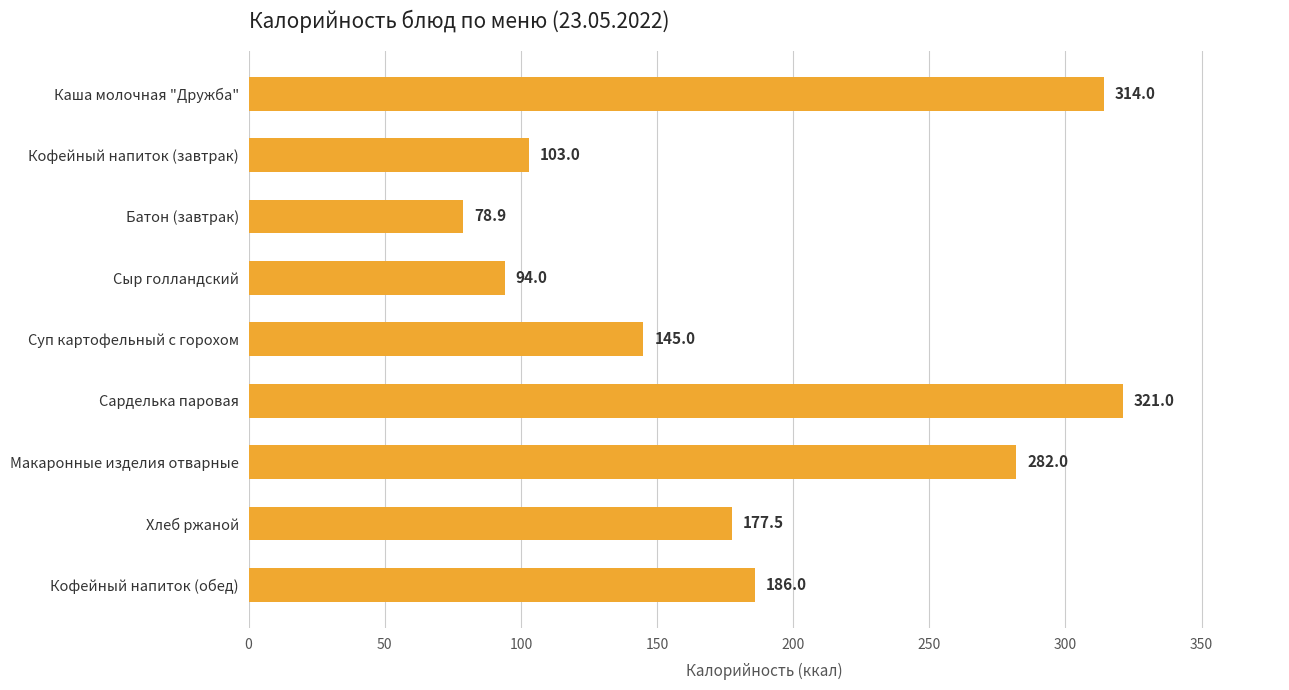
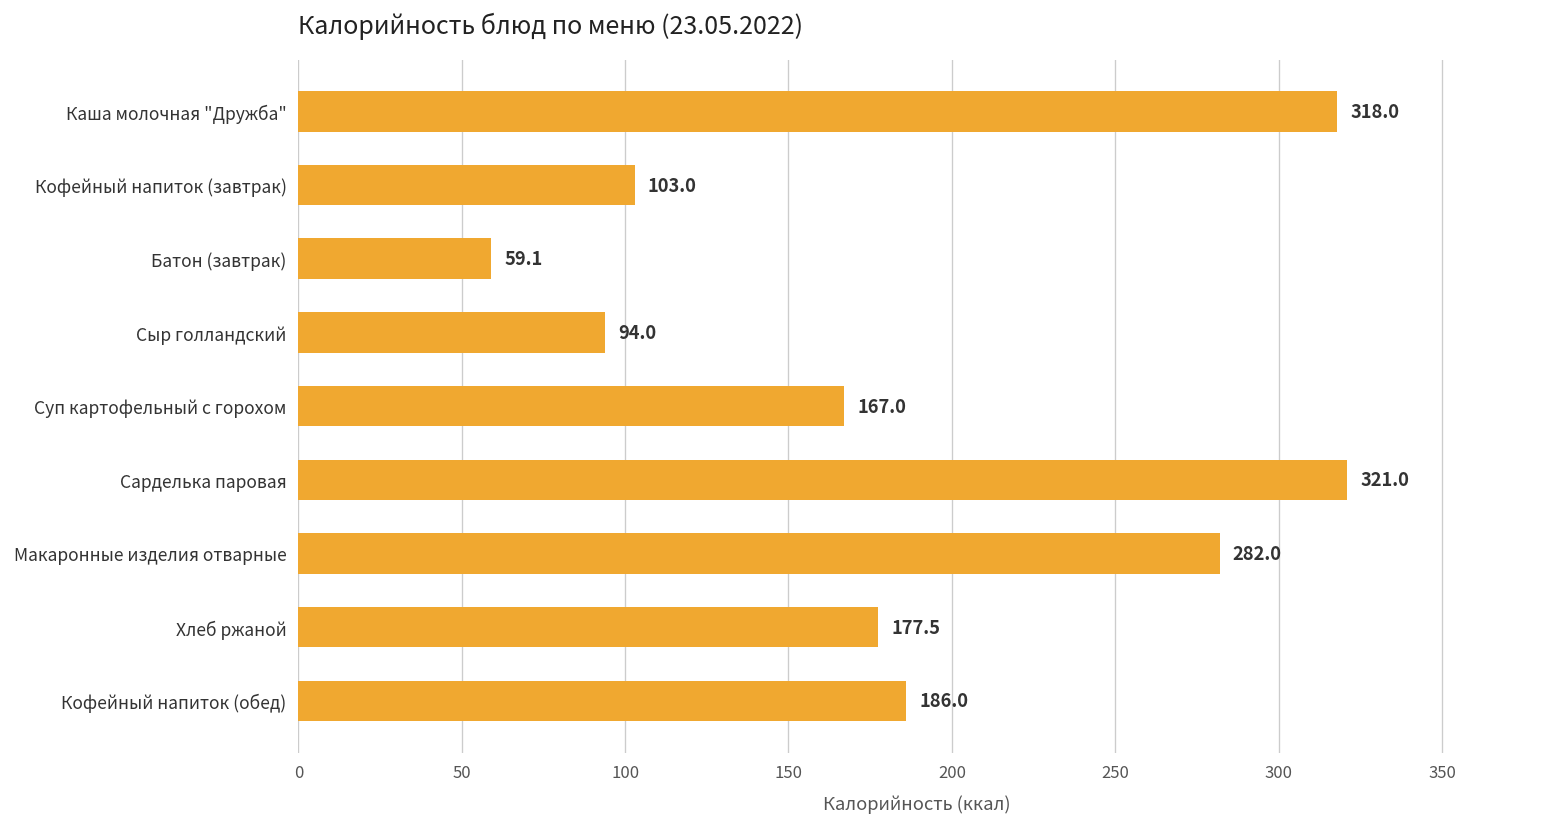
Каша молочная "Дружба": 314.0 -> 318.0
Батон (завтрак): 78.9 -> 59.1
Суп картофельный с горохом: 145.0 -> 167.0
